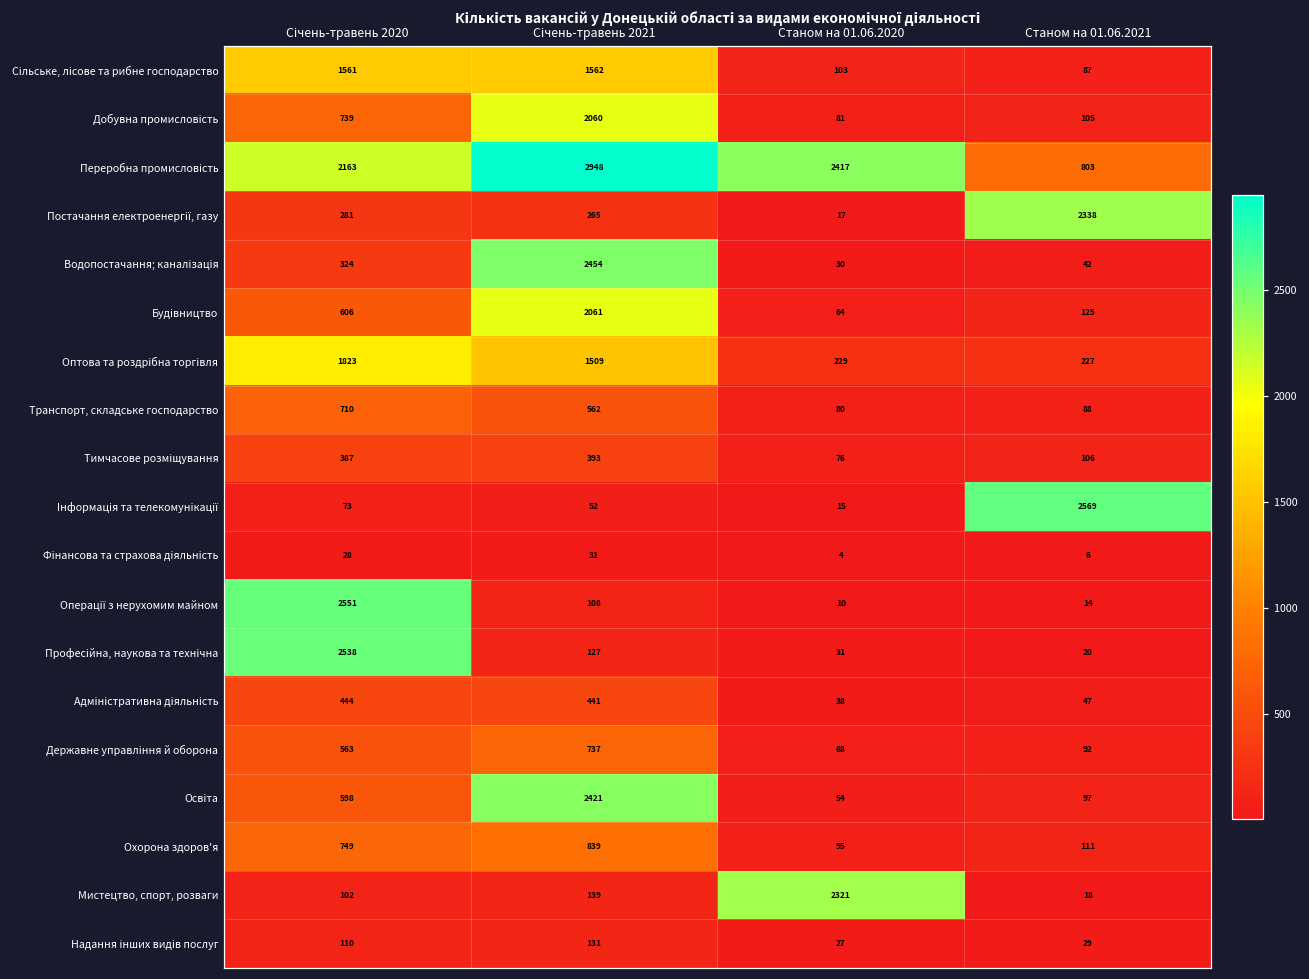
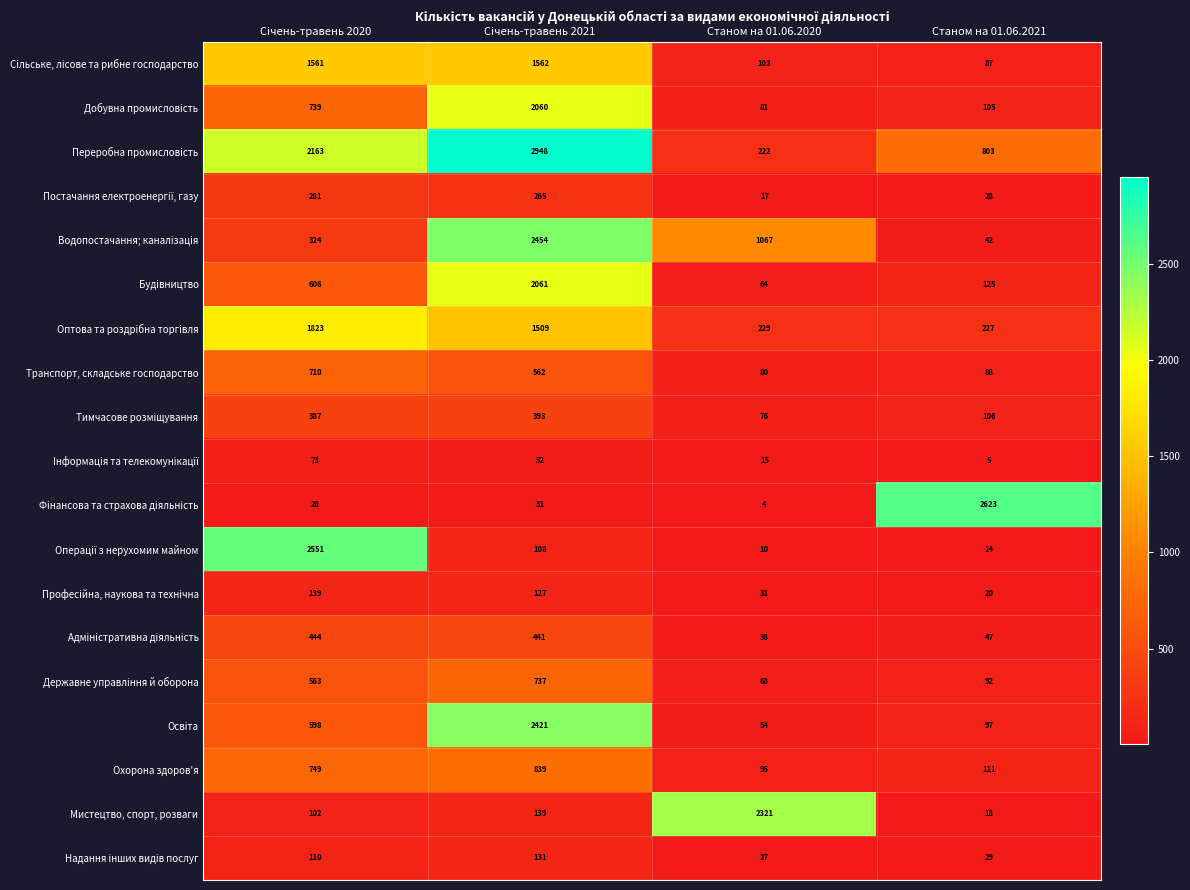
Переробна промисловість, Станом на 01.06.2020: 2417 -> 222
Постачання електроенергії, газу, Станом на 01.06.2021: 2338 -> 28
Водопостачання; каналізація, Станом на 01.06.2020: 30 -> 1067
Інформація та телекомунікації, Станом на 01.06.2021: 2569 -> 5
Фінансова та страхова діяльність, Станом на 01.06.2021: 6 -> 2623
Професійна, наукова та технічна, Січень-травень 2020: 2538 -> 139
